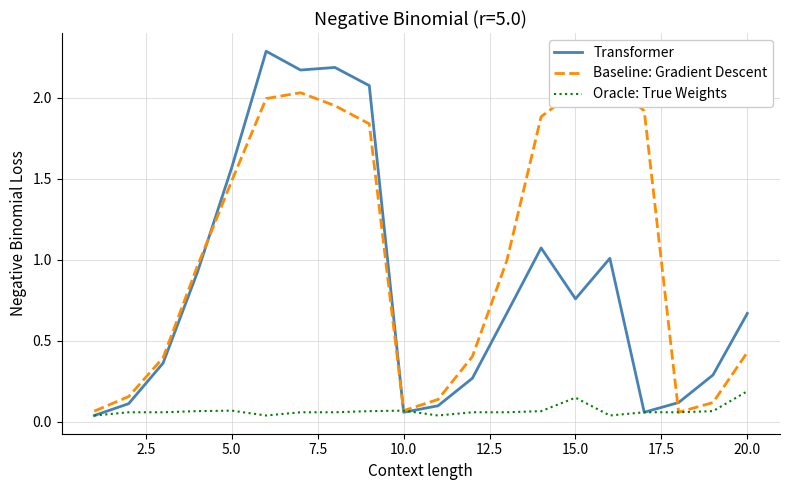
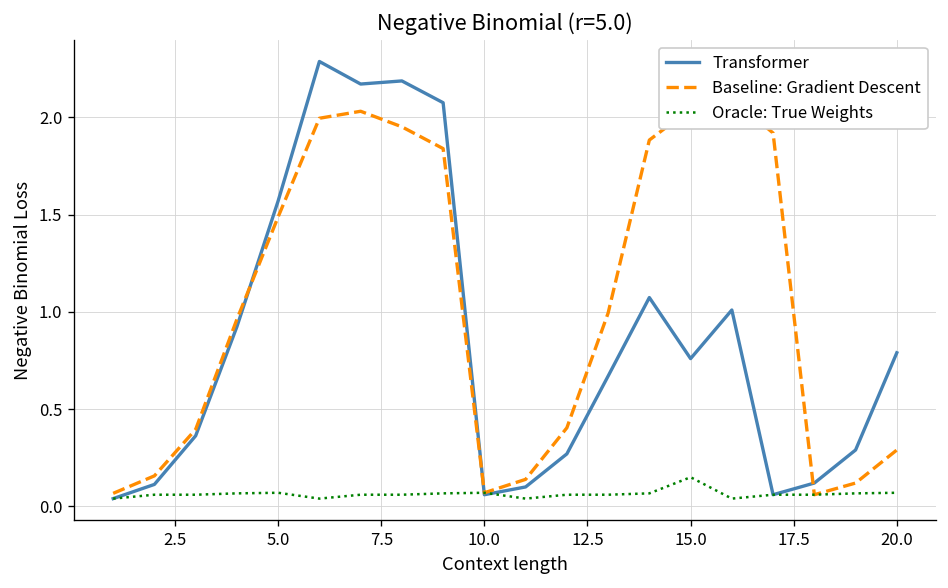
Transformer, 20.0: 0.67 -> 0.79
Baseline: Gradient Descent, 20.0: 0.43 -> 0.29
Oracle: True Weights, 20.0: 0.19 -> 0.07
